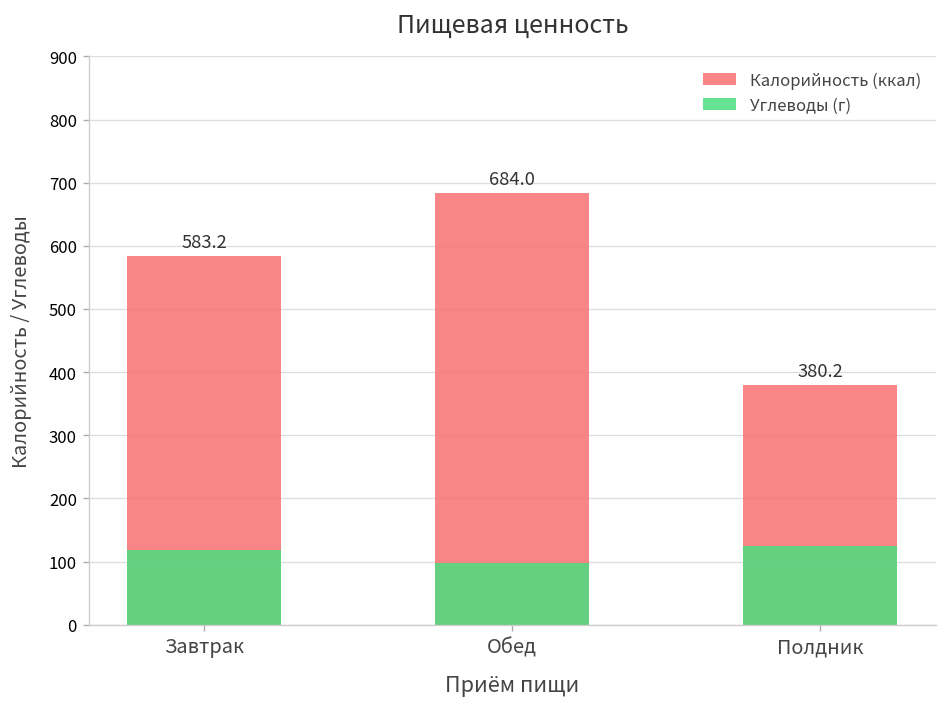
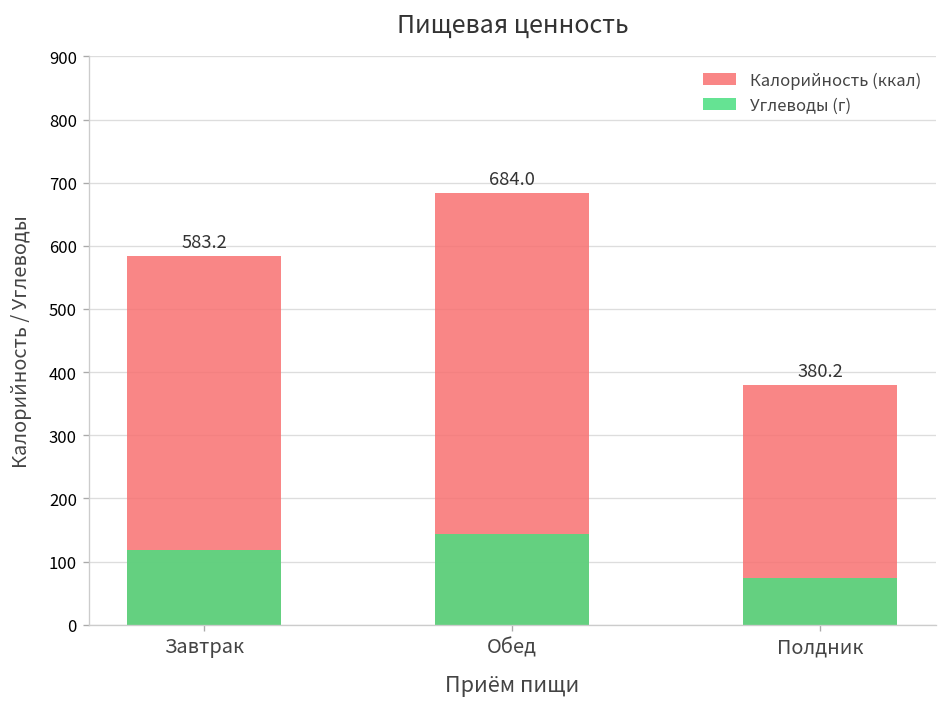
Углеводы (г), Обед: 100 -> 140
Углеводы (г), Полдник: 120 -> 70
